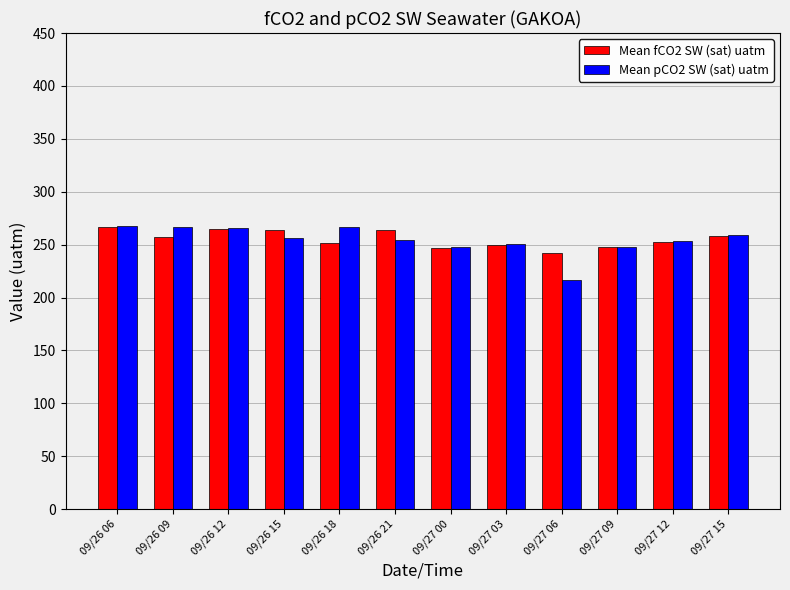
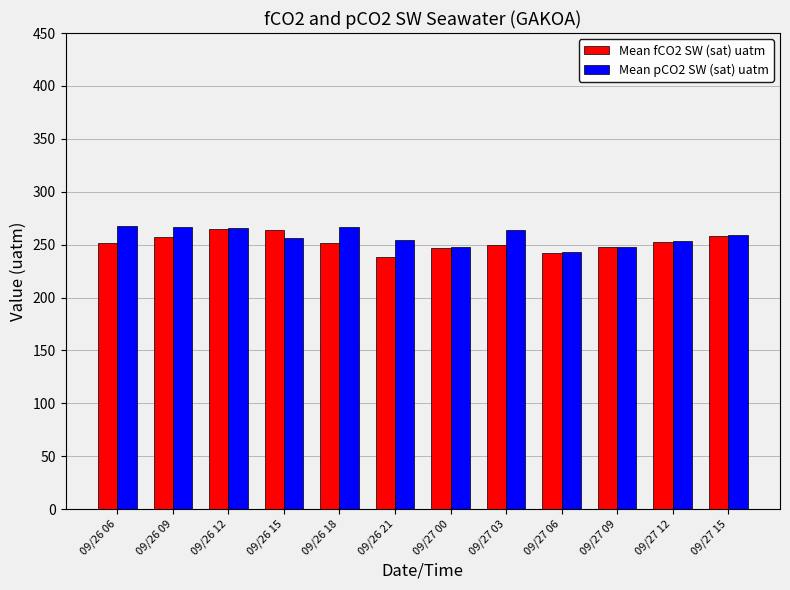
Mean fCO2 SW (sat) uatm, 09/26 06: 267 -> 252
Mean fCO2 SW (sat) uatm, 09/26 21: 264 -> 238
Mean pCO2 SW (sat) uatm, 09/27 03: 251 -> 264
Mean pCO2 SW (sat) uatm, 09/27 06: 217 -> 243
